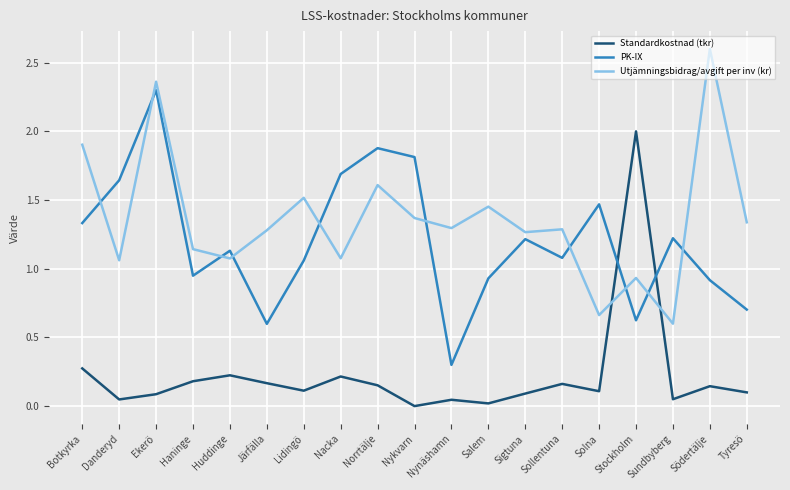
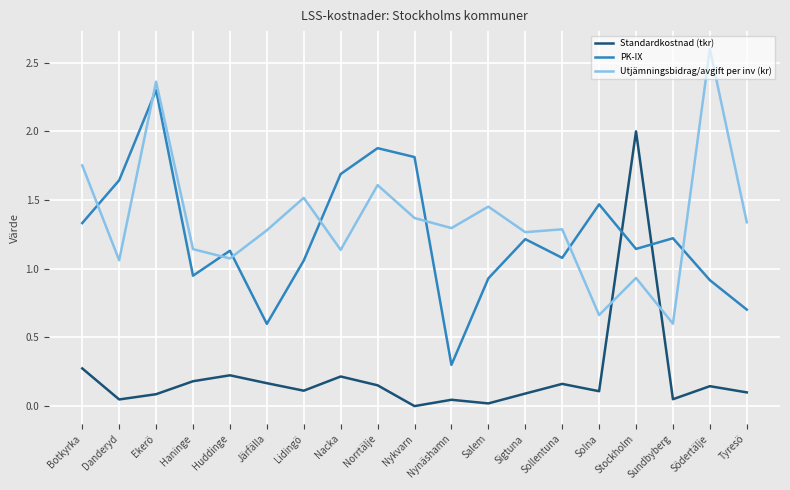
Utjämningsbidrag/avgift per inv (kr), Botkyrka: 1.90 -> 1.75
Utjämningsbidrag/avgift per inv (kr), Nacka: 1.08 -> 1.14
PK-IX, Stockholm: 0.62 -> 1.14
